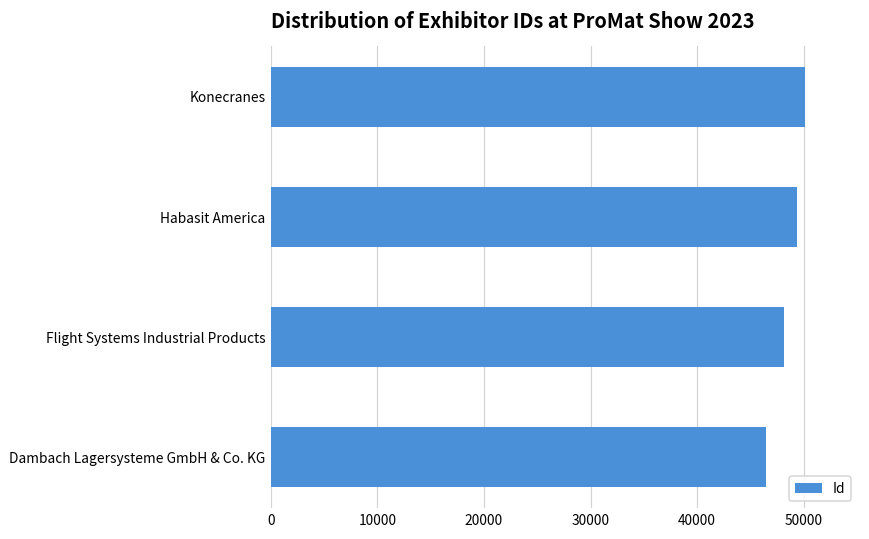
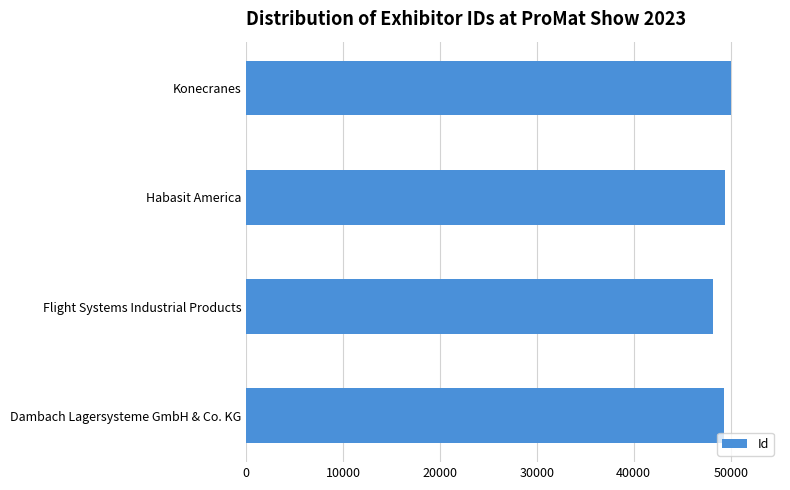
Dambach Lagersysteme GmbH & Co. KG: 46000 -> 49000
